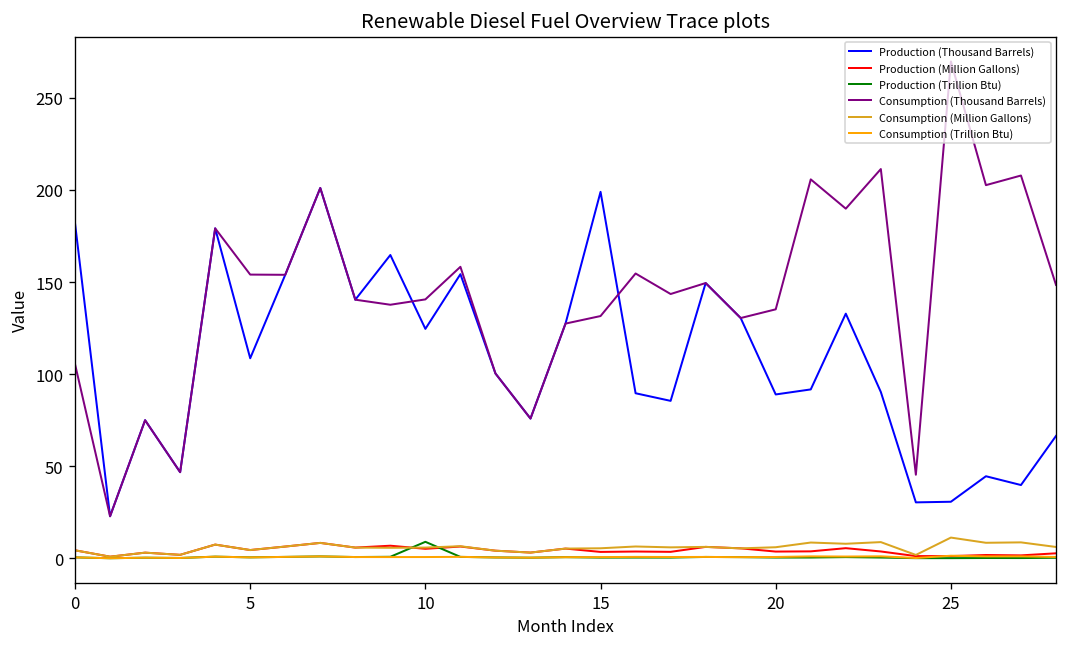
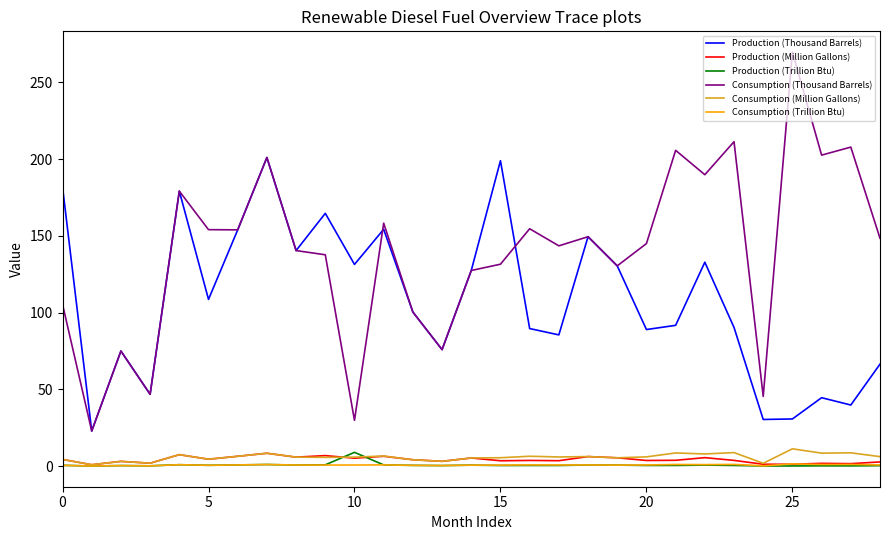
Production (Thousand Barrels), 10: 125 -> 131
Consumption (Thousand Barrels), 10: 141 -> 30
Consumption (Thousand Barrels), 20: 135 -> 145
